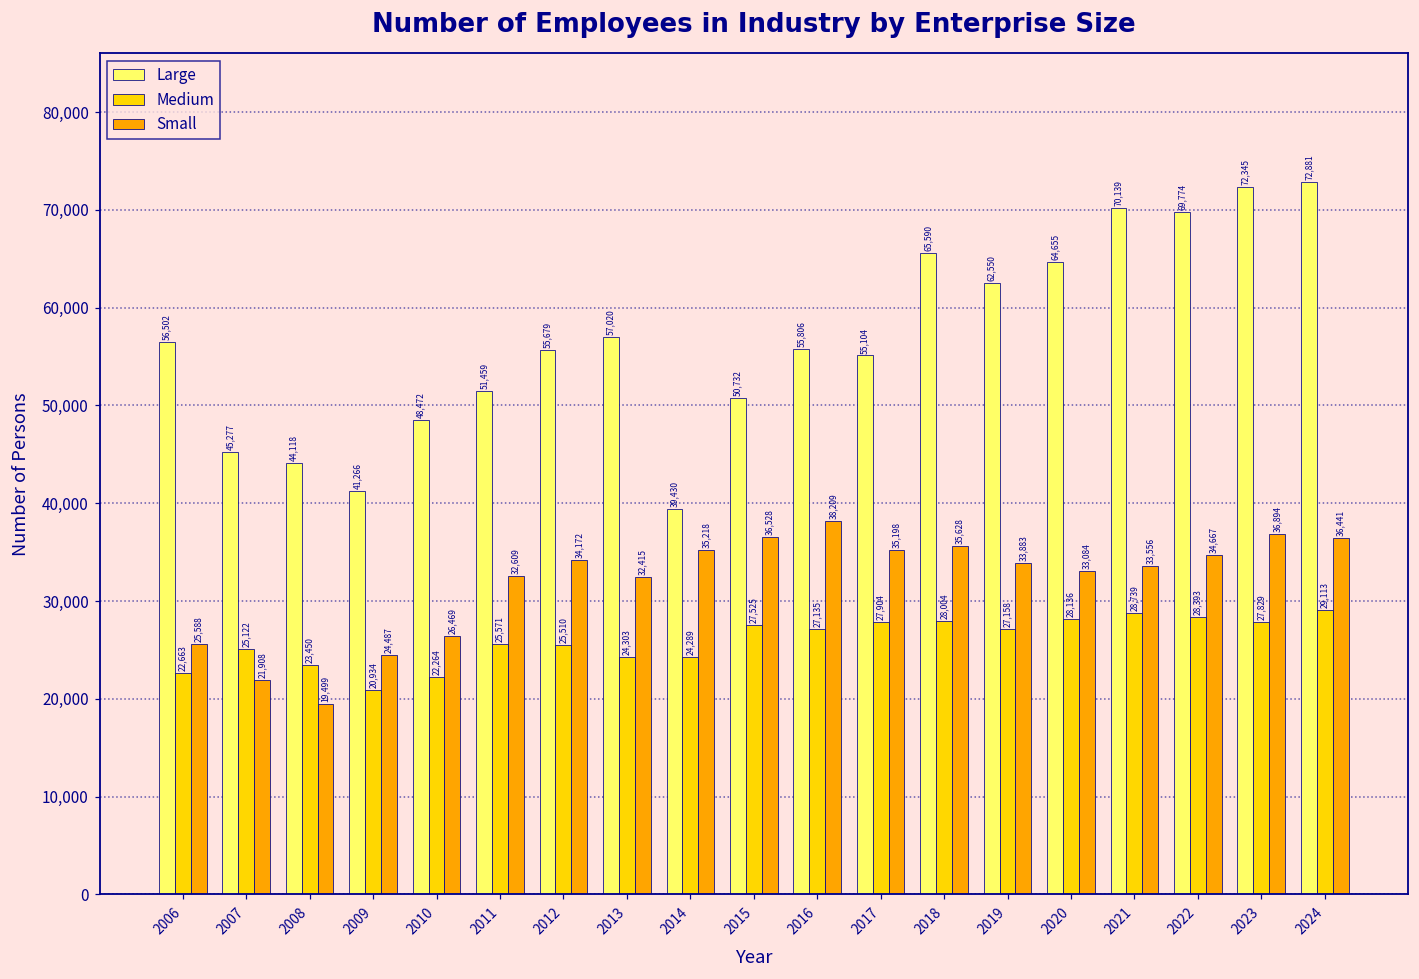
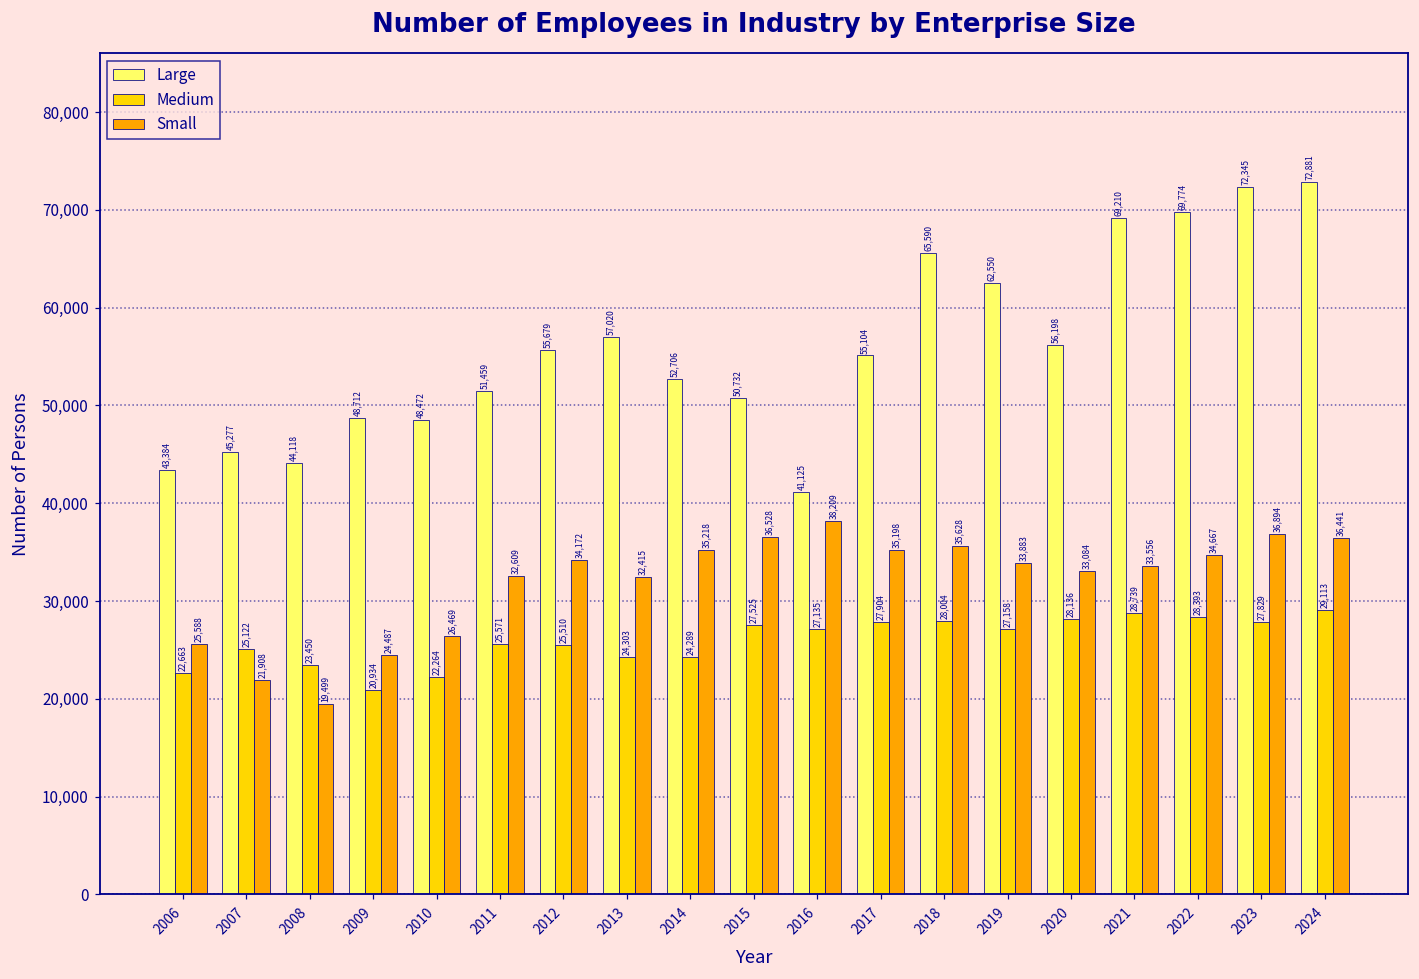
Large, 2006: 56,502 -> 43,384
Large, 2009: 41,266 -> 48,712
Large, 2014: 39,430 -> 52,706
Large, 2016: 55,806 -> 41,125
Large, 2020: 64,655 -> 56,198
Large, 2021: 70,139 -> 69,210
